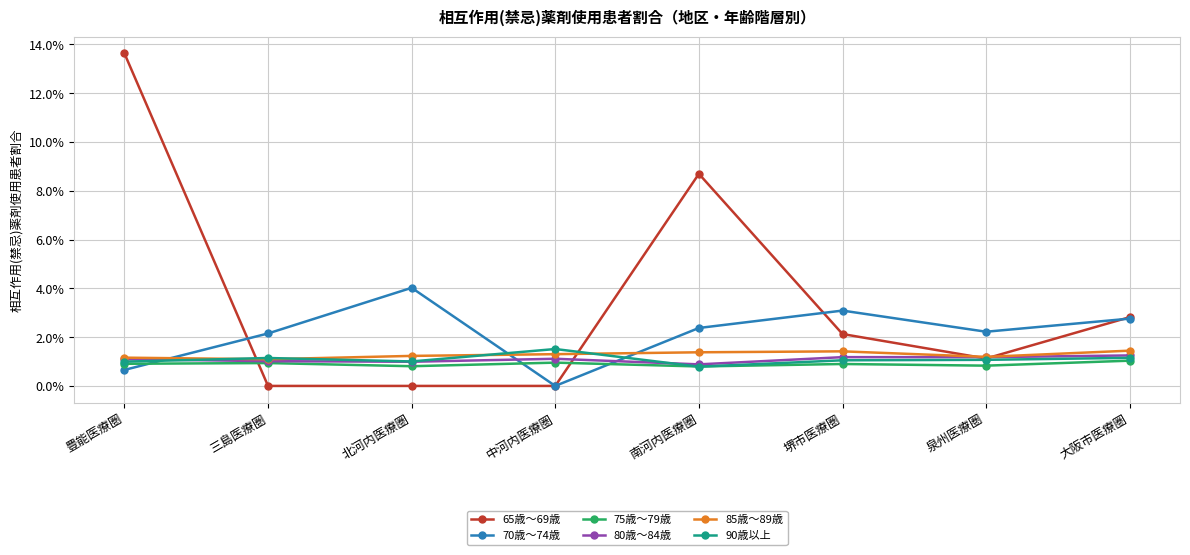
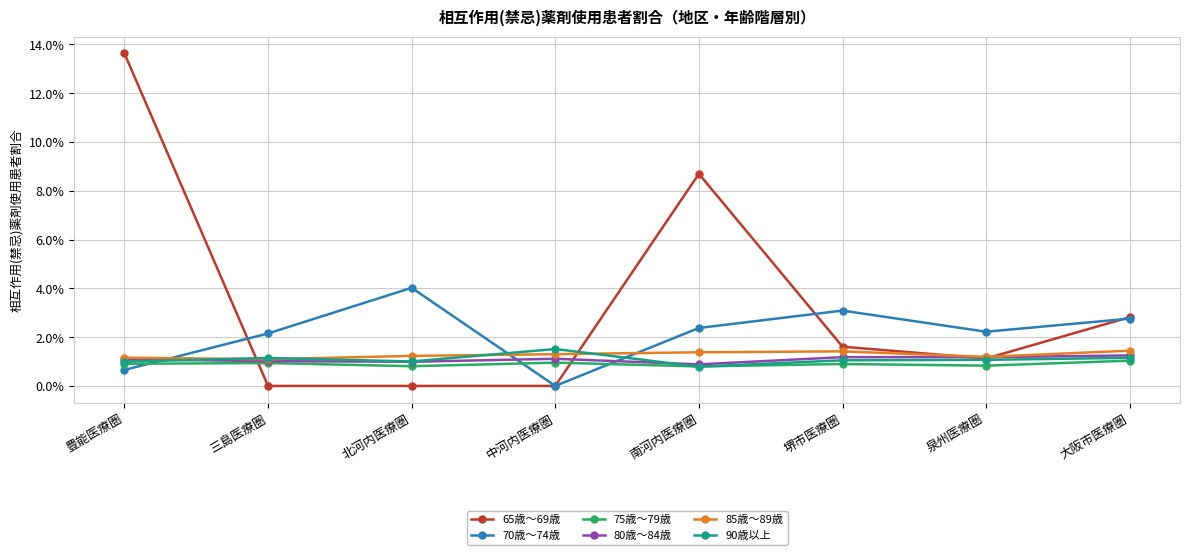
65歳～69歳, 堺市医療圏: 2.1% -> 1.6%
